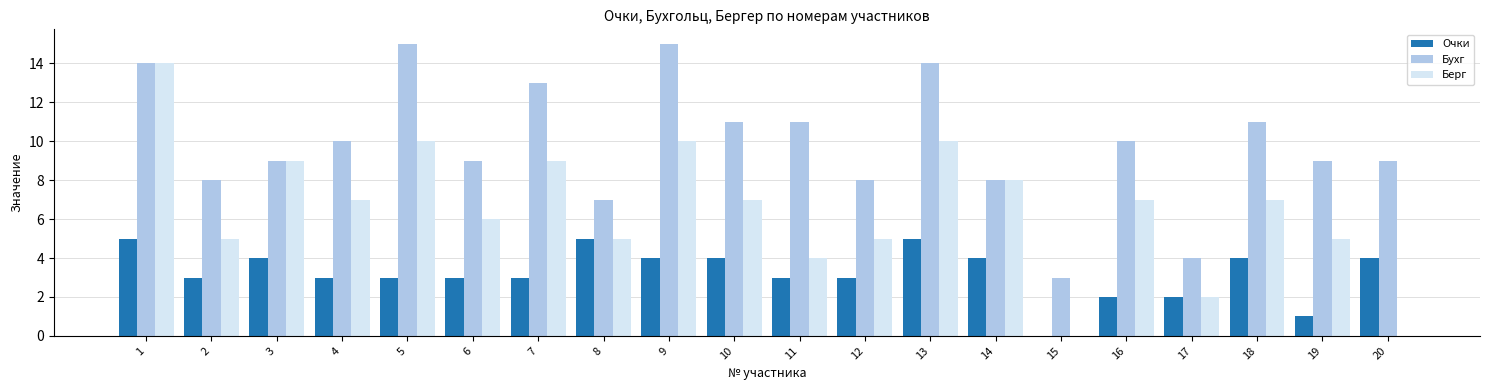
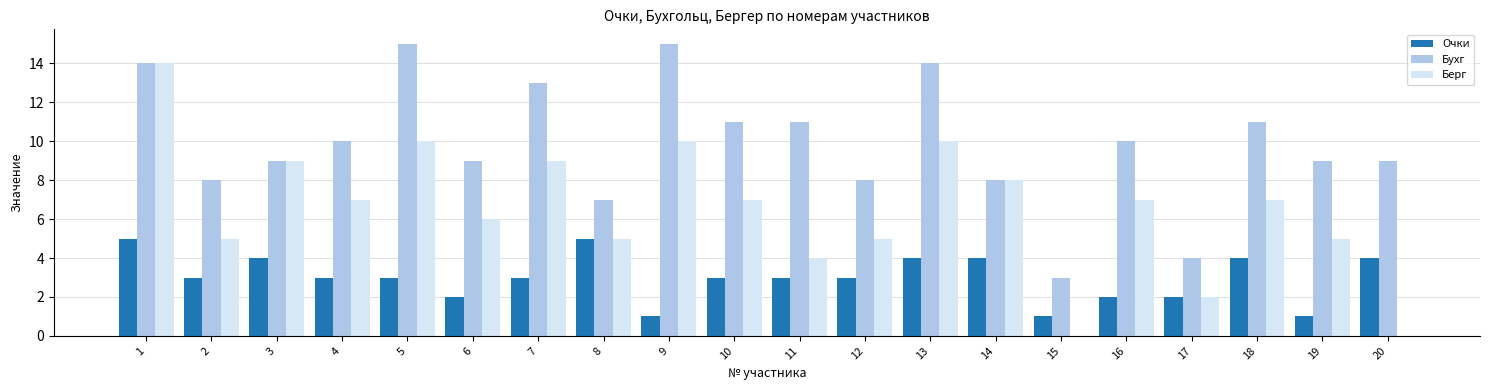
Очки, 6: 3 -> 2
Очки, 9: 4 -> 1
Очки, 10: 4 -> 3
Очки, 13: 5 -> 4
Очки, 15: 0 -> 1
